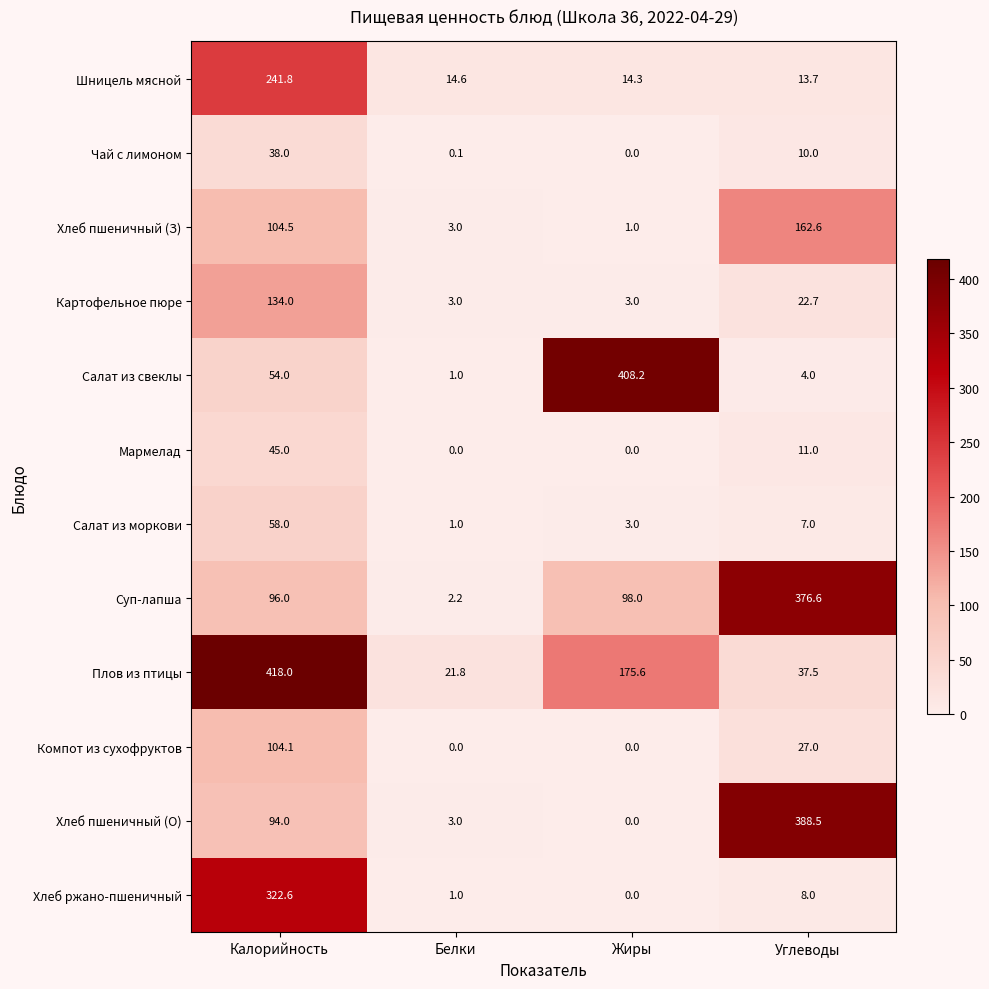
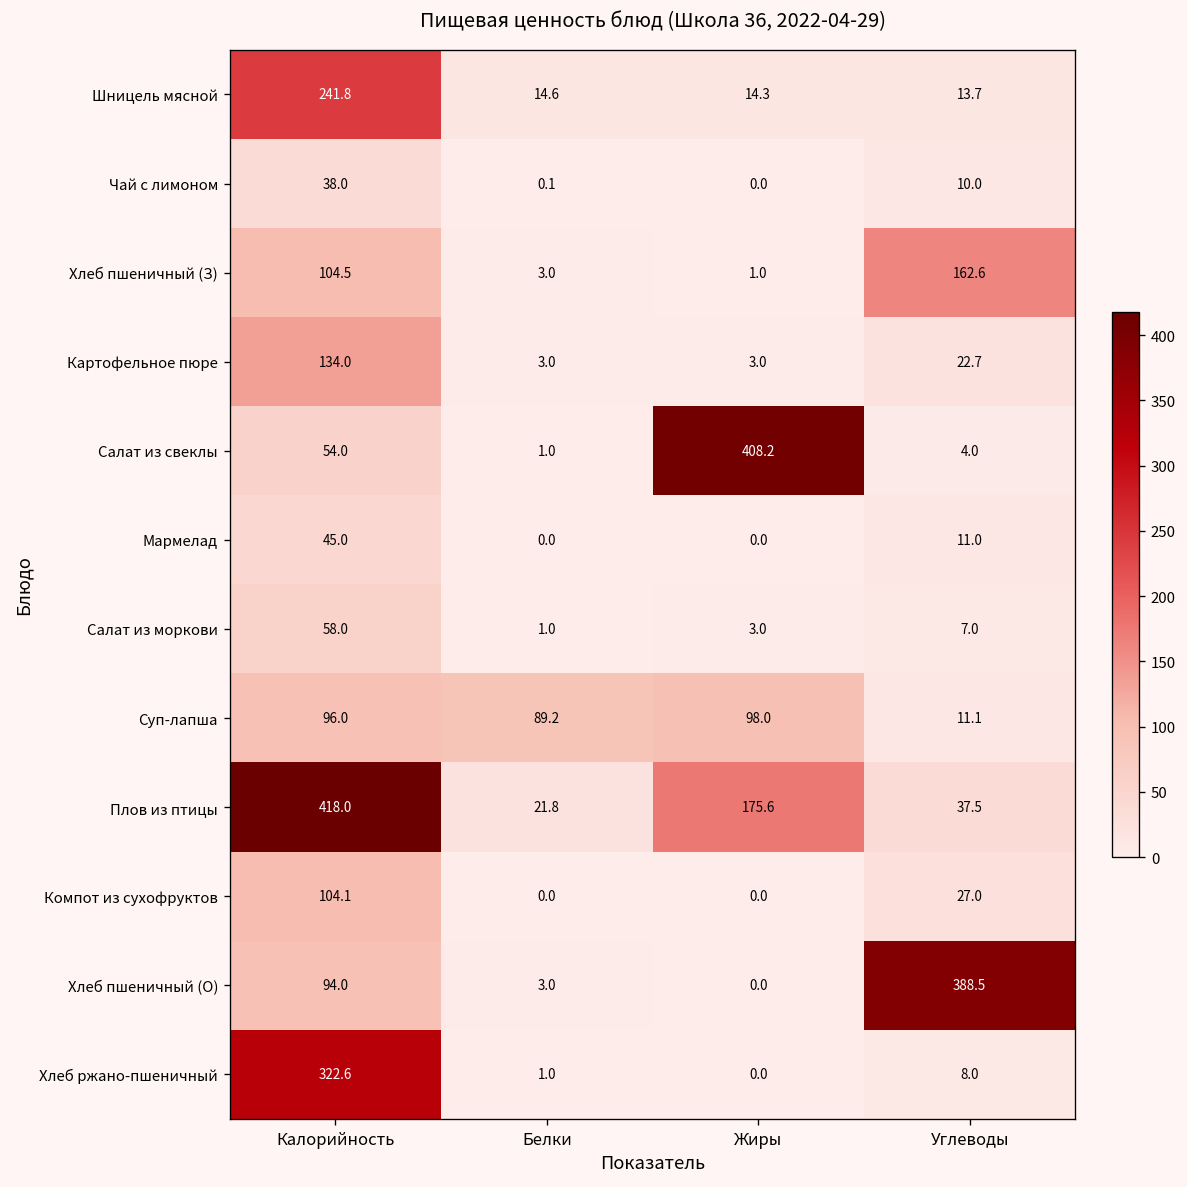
Суп-лапша, Белки: 2.2 -> 89.2
Суп-лапша, Углеводы: 376.6 -> 11.1
